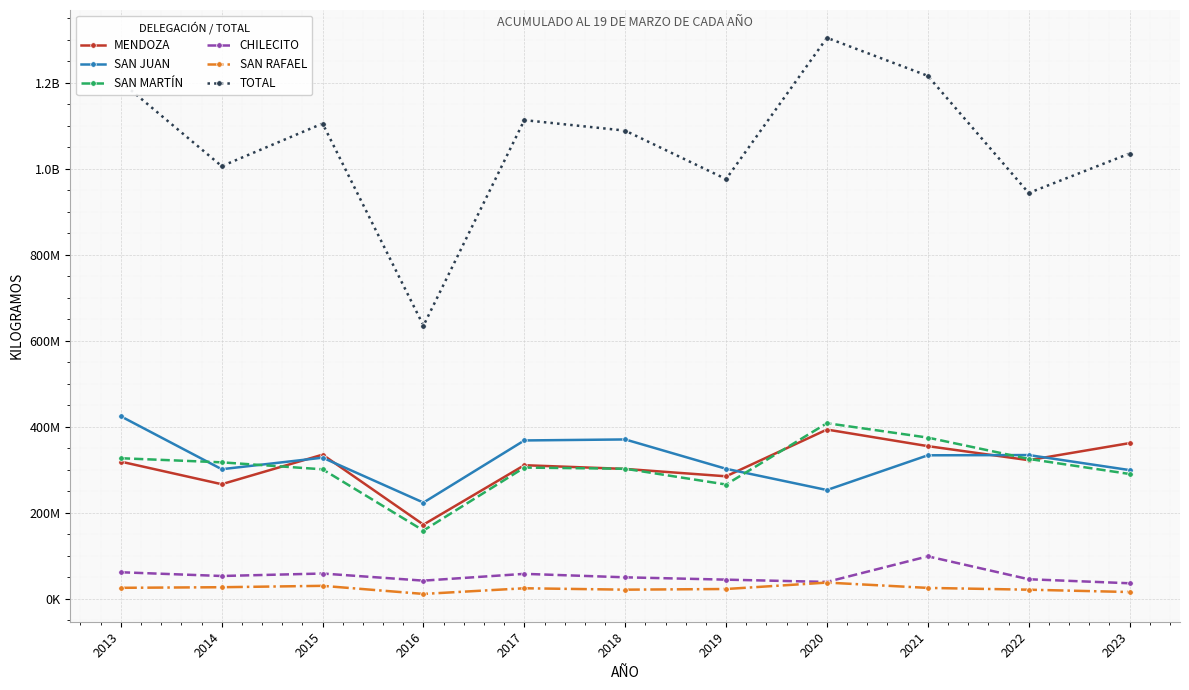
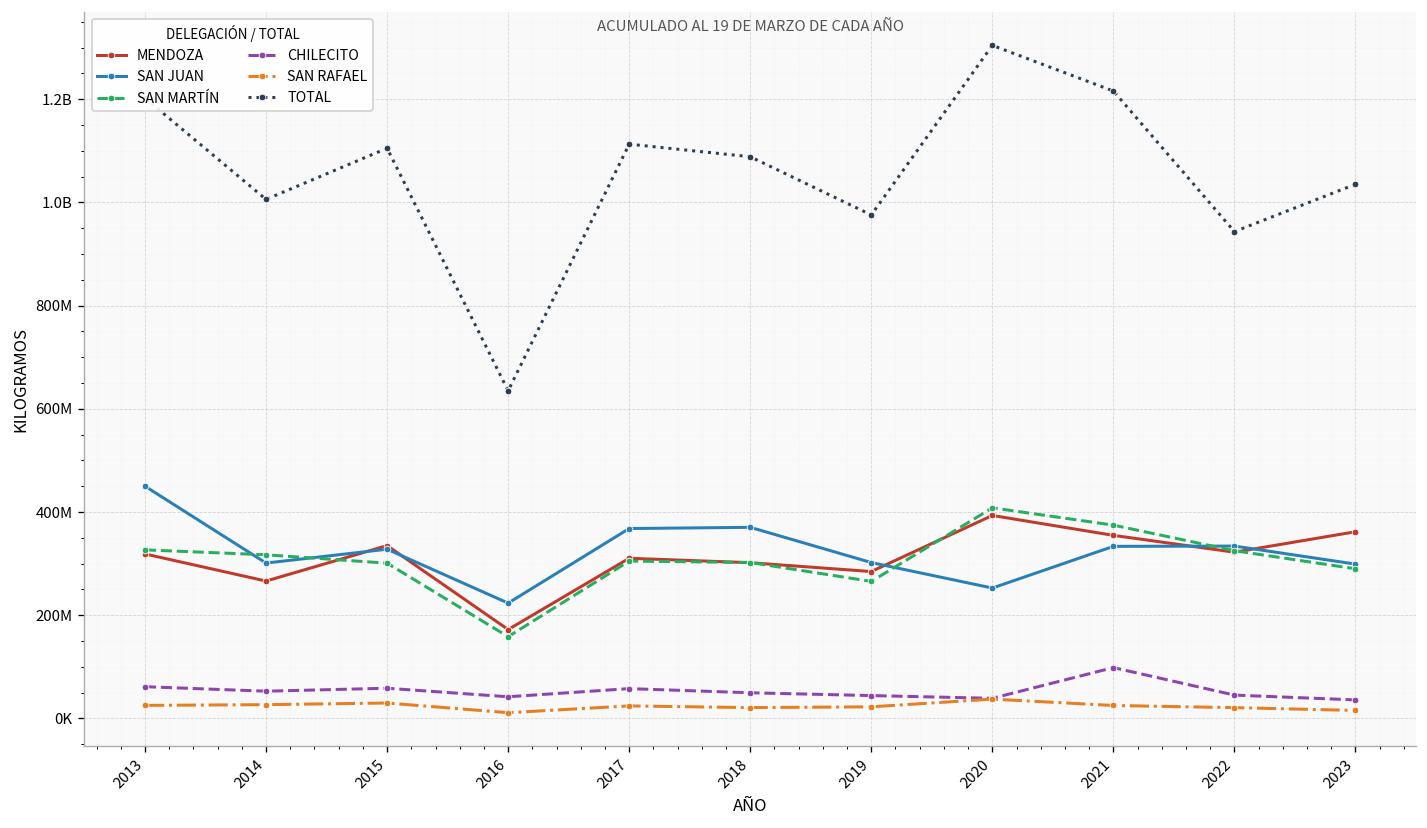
SAN JUAN, 2013: 420000000 -> 450000000
